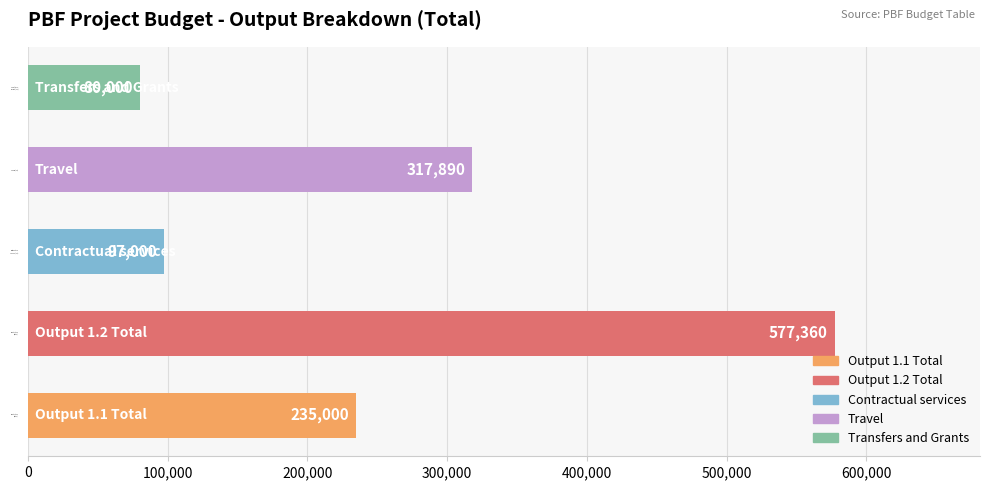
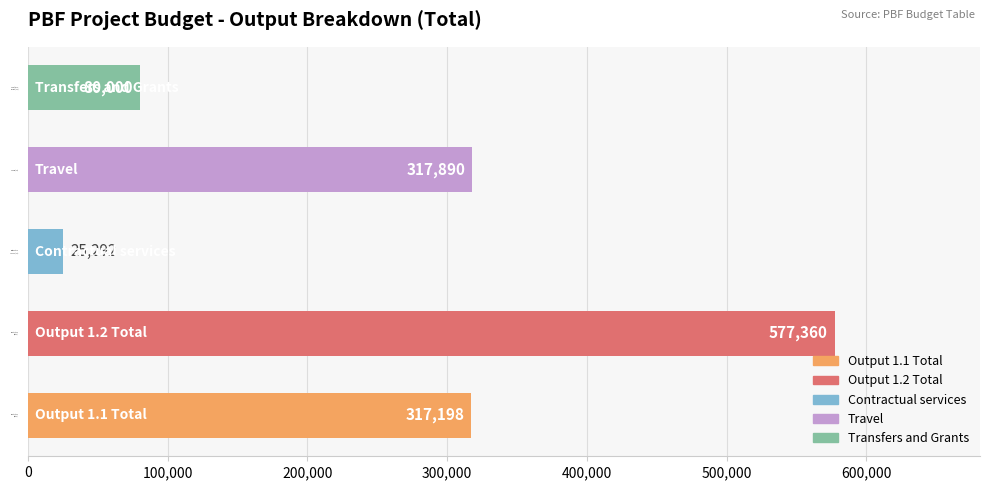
Contractual services (1.1): 97,000 -> 25,292
Output 1.1 (Total): 235,000 -> 317,198
